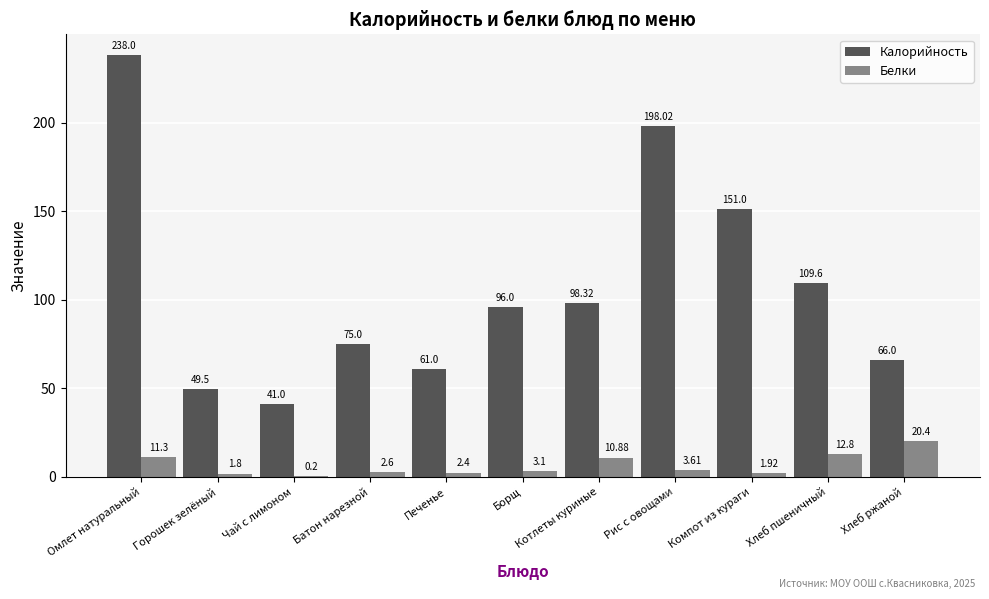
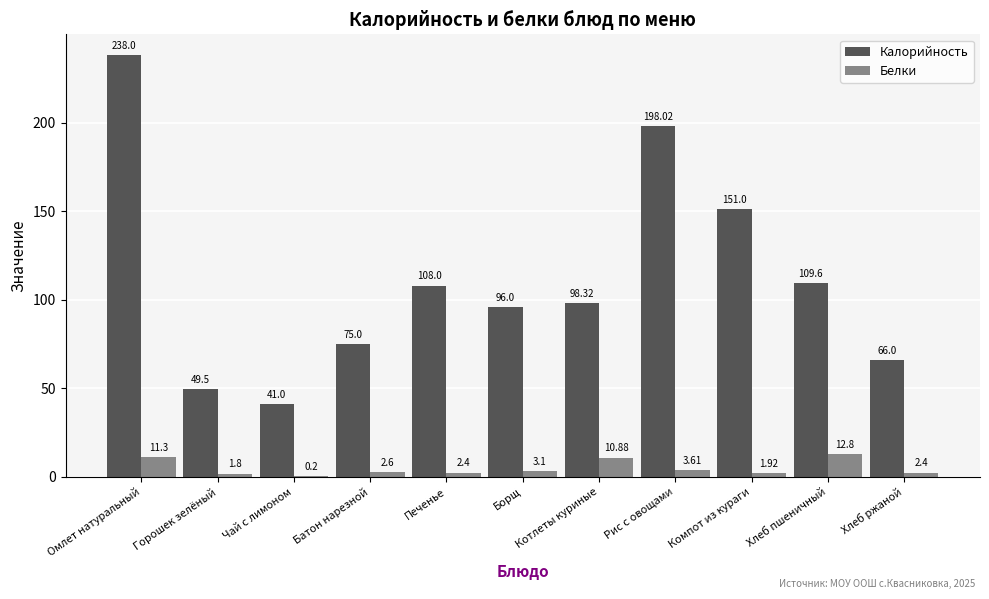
Калорийность, Печенье: 61.0 -> 108.0
Белки, Хлеб ржаной: 20.4 -> 2.4
